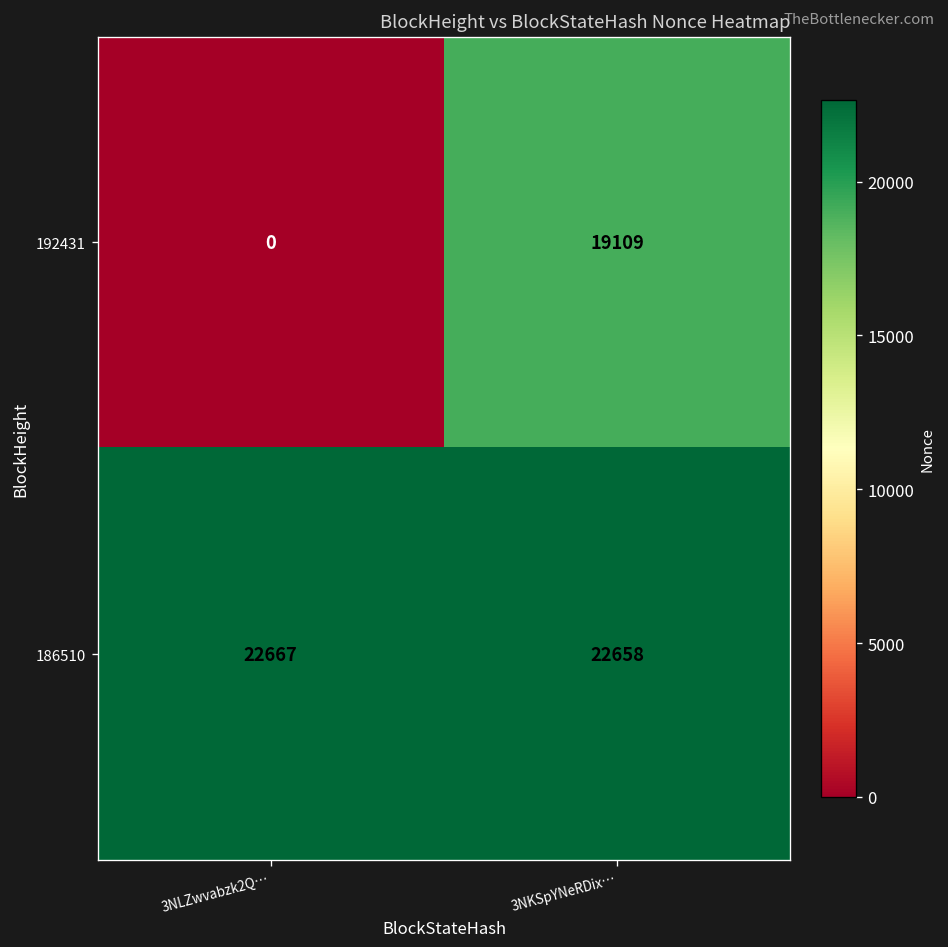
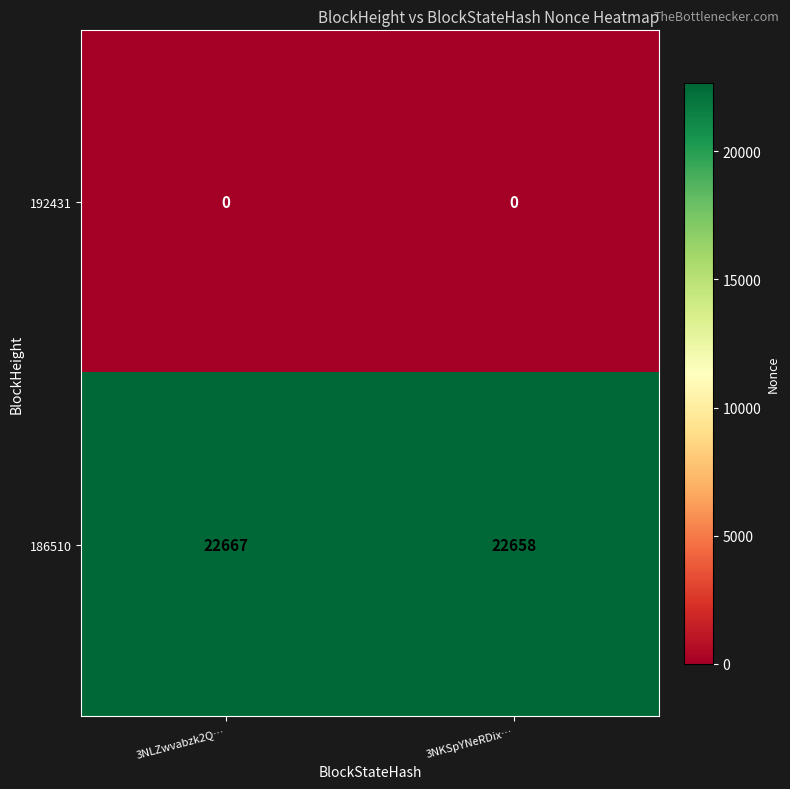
192431, 3NKSpYNeRDix…: 19109 -> 0
